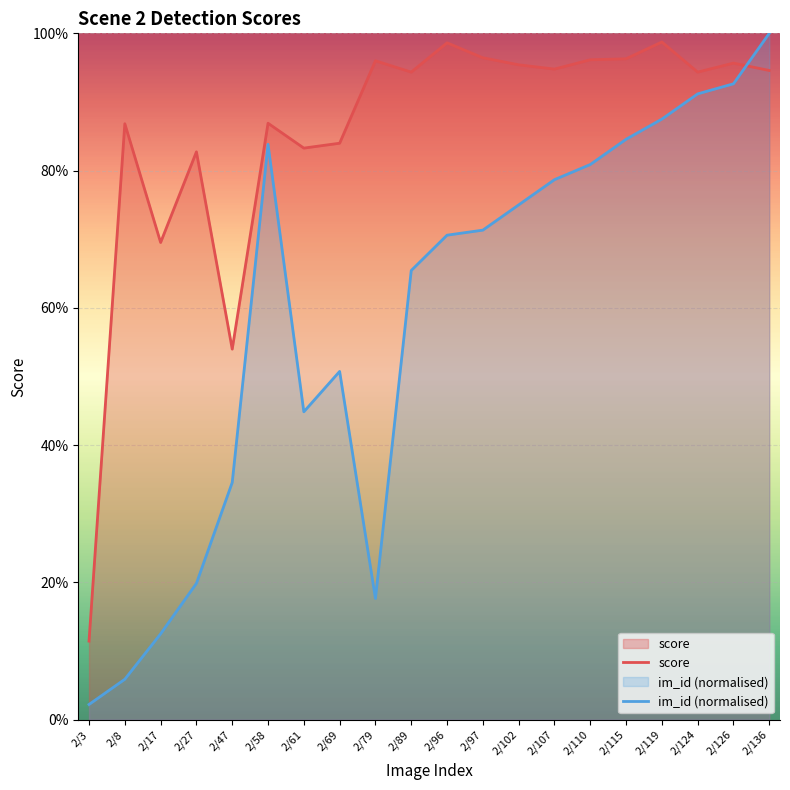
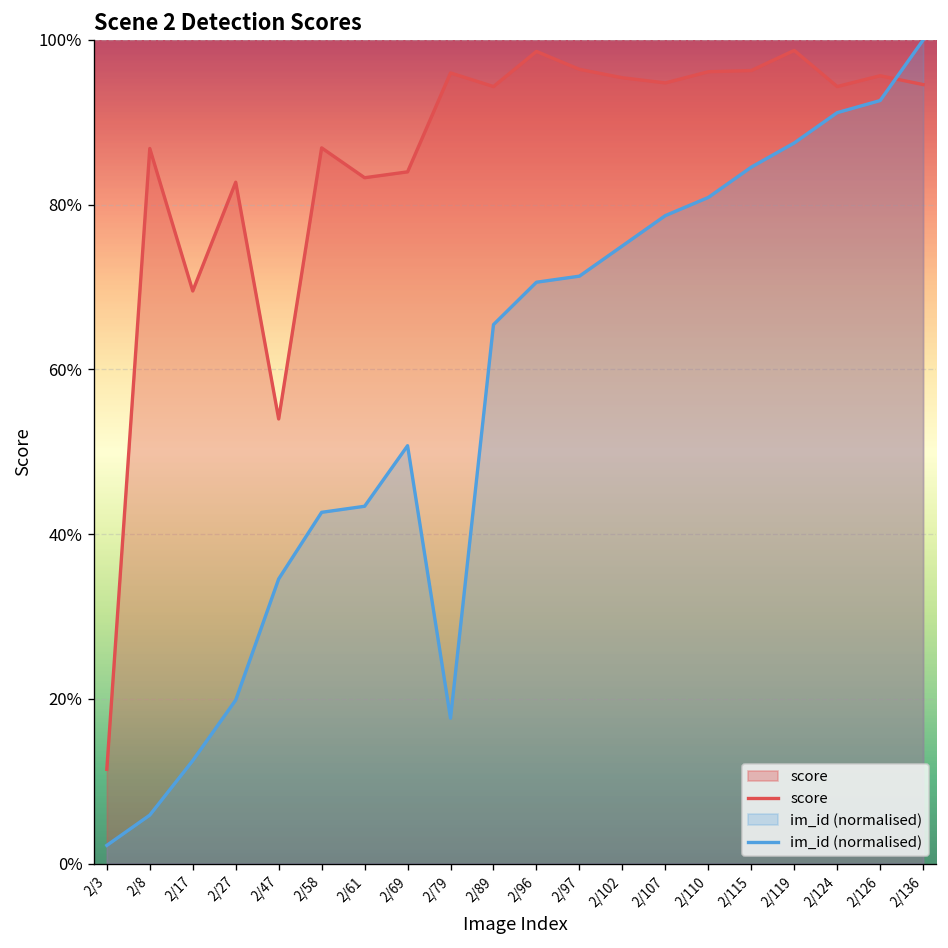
im_id (normalised), 2/58: 84% -> 43%
im_id (normalised), 2/61: 45% -> 43%
